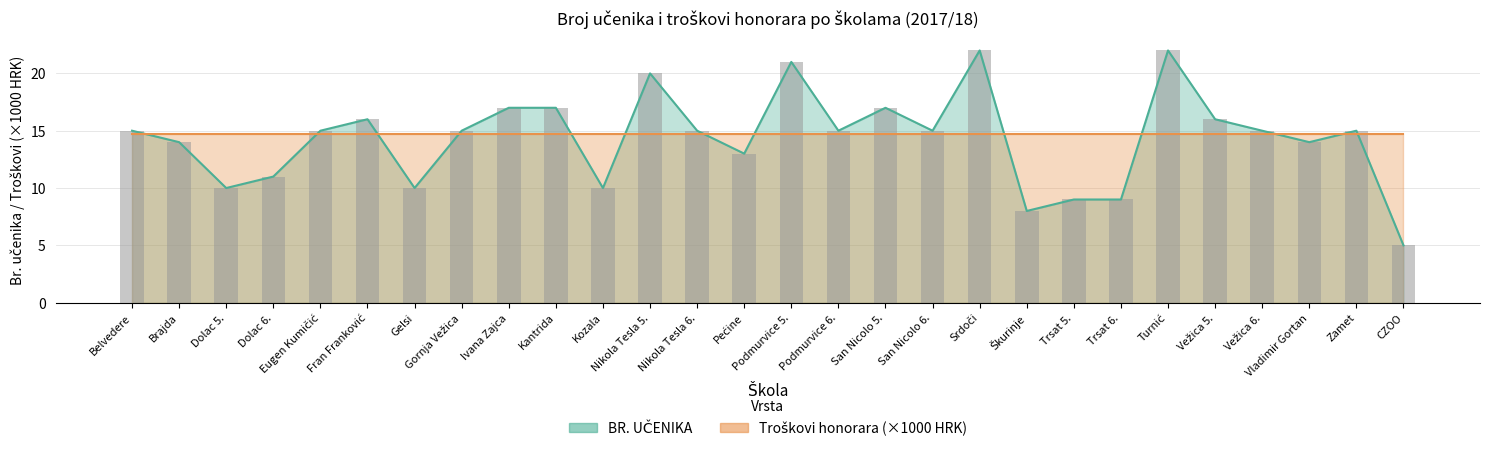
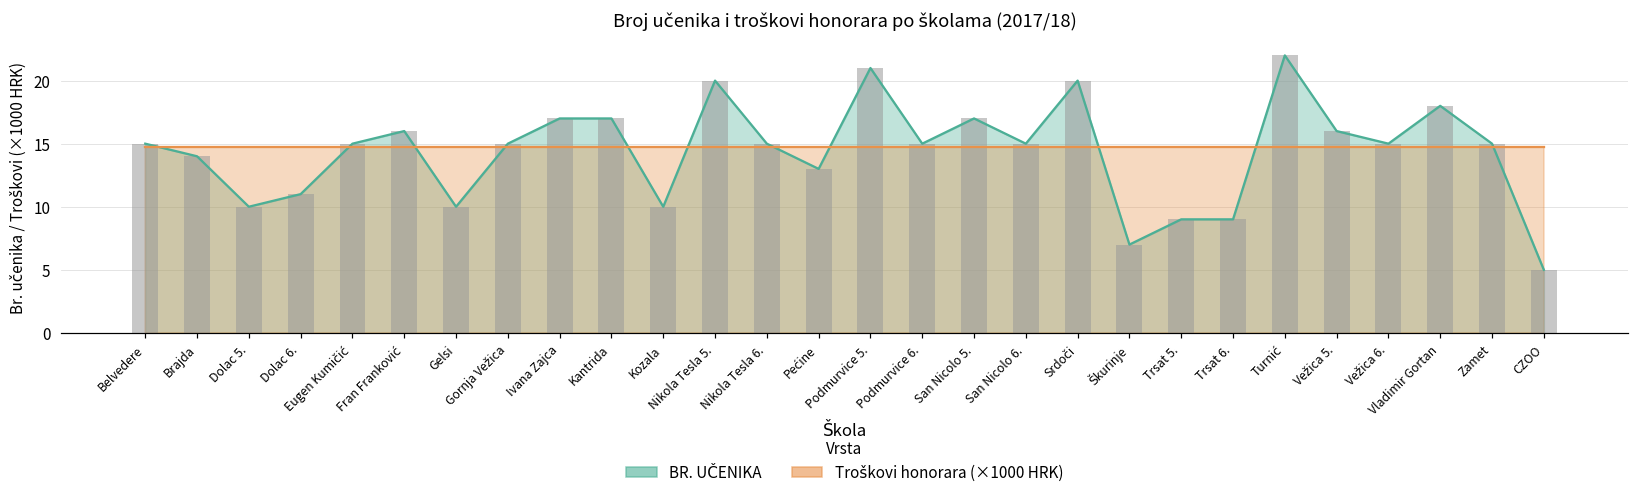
BR. UČENIKA, Srdoči: 22 -> 20
BR. UČENIKA, Škurinje: 8 -> 7
BR. UČENIKA, Vladimir Gortan: 14 -> 18
